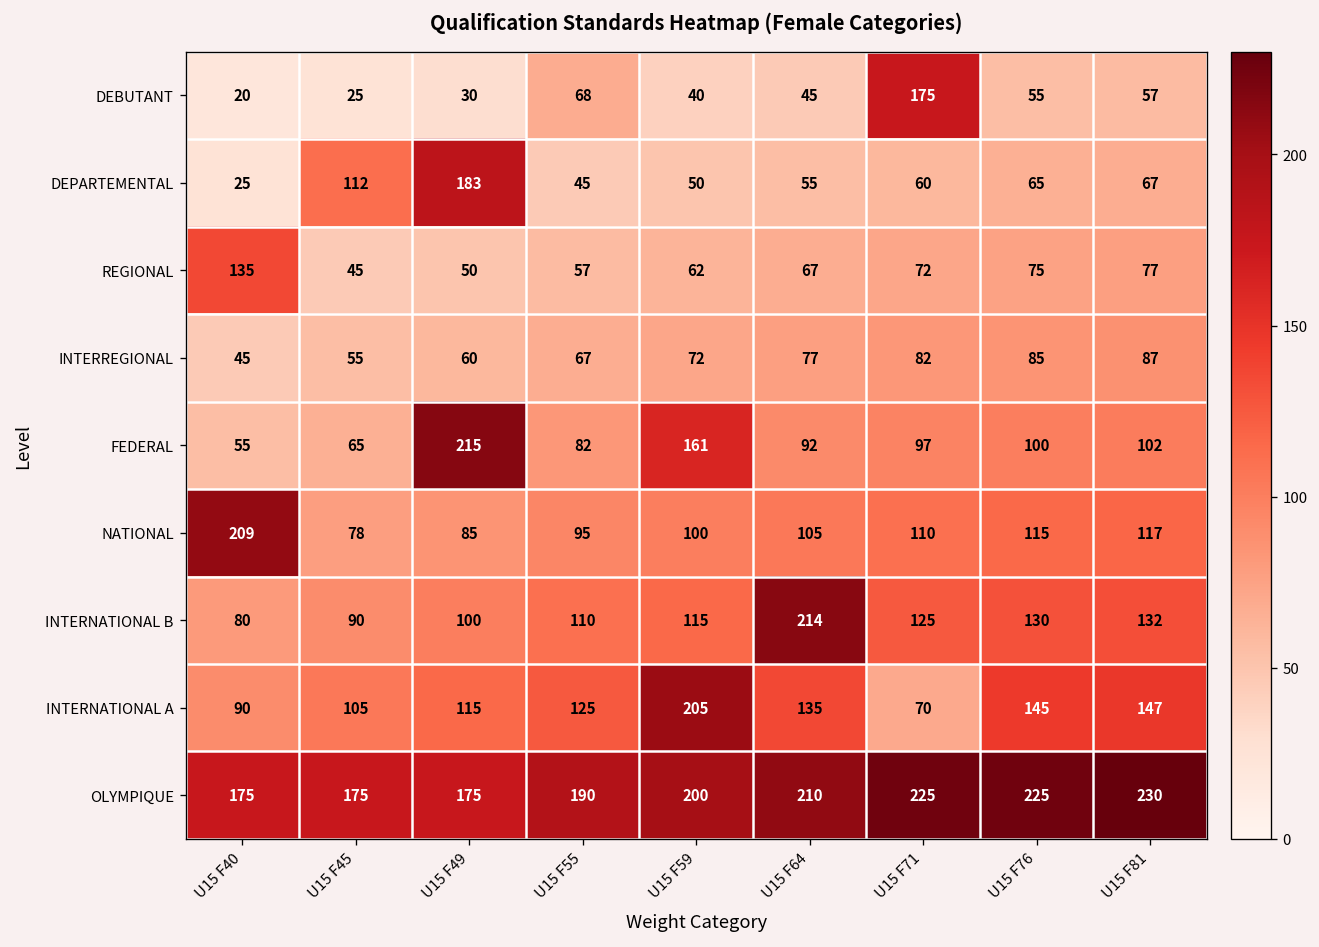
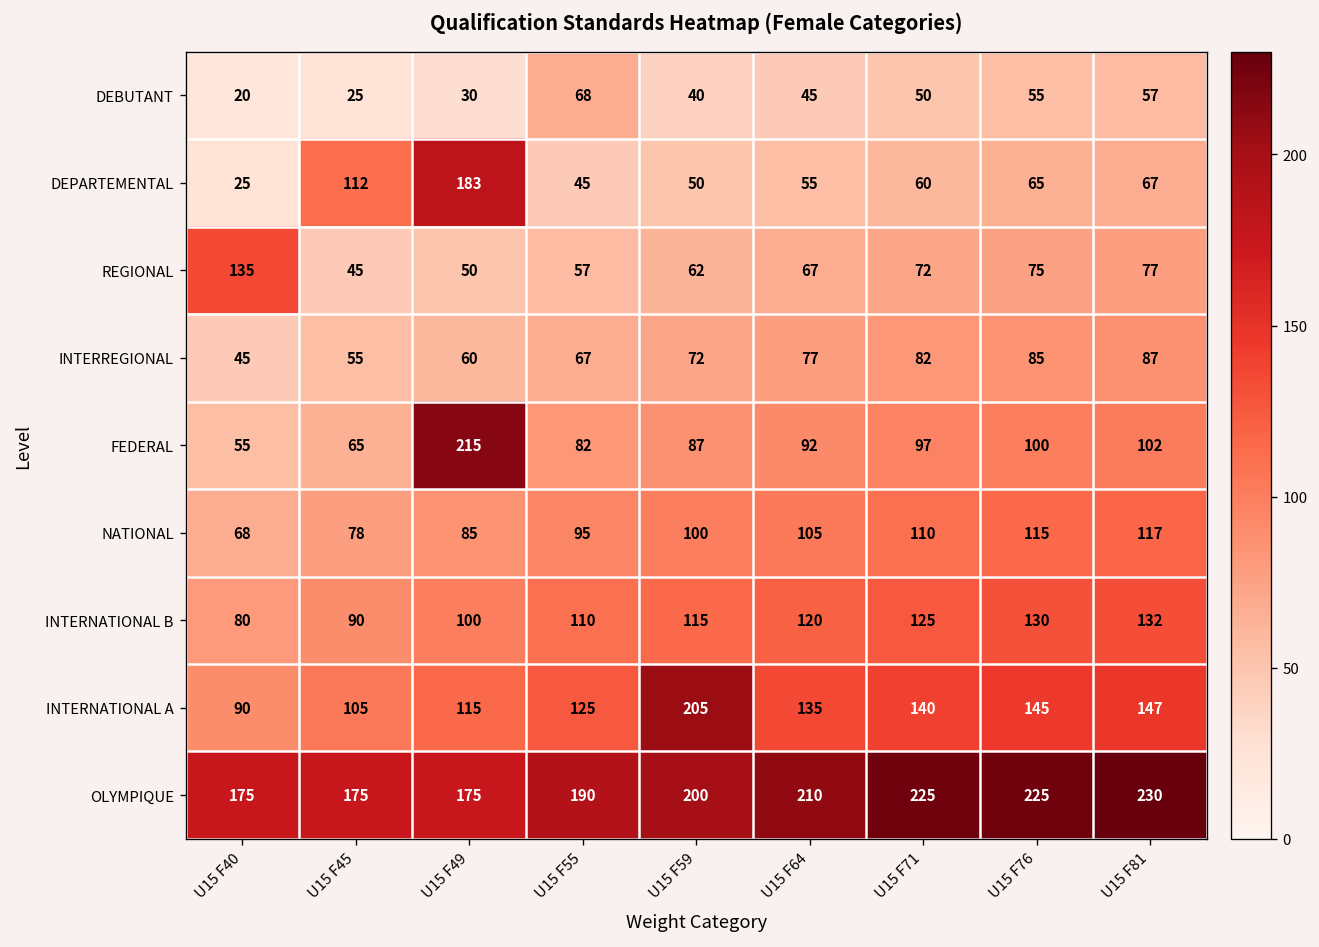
DEBUTANT, U15 F71: 175 -> 50
FEDERAL, U15 F59: 161 -> 87
NATIONAL, U15 F40: 209 -> 68
INTERNATIONAL B, U15 F64: 214 -> 120
INTERNATIONAL A, U15 F71: 70 -> 140
